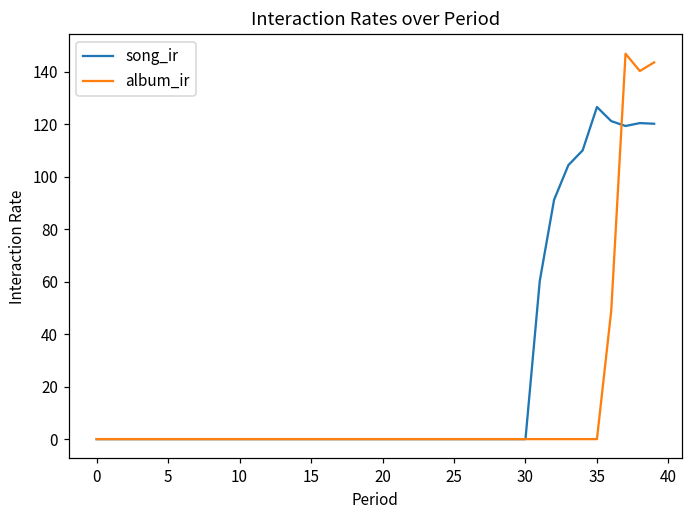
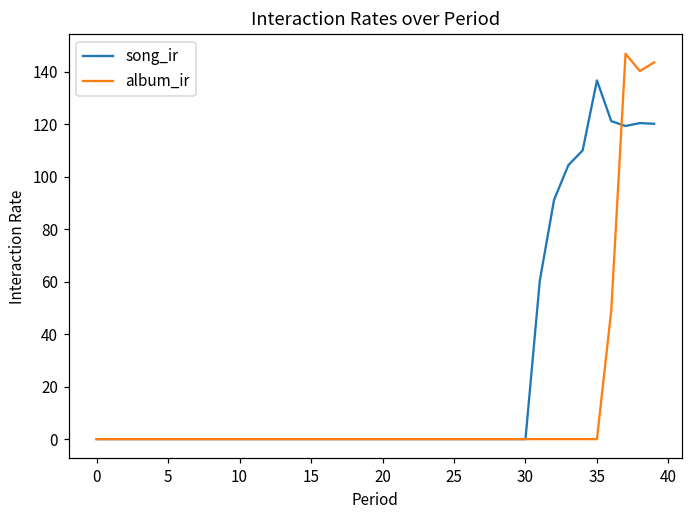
song_ir, 35: 126 -> 137
